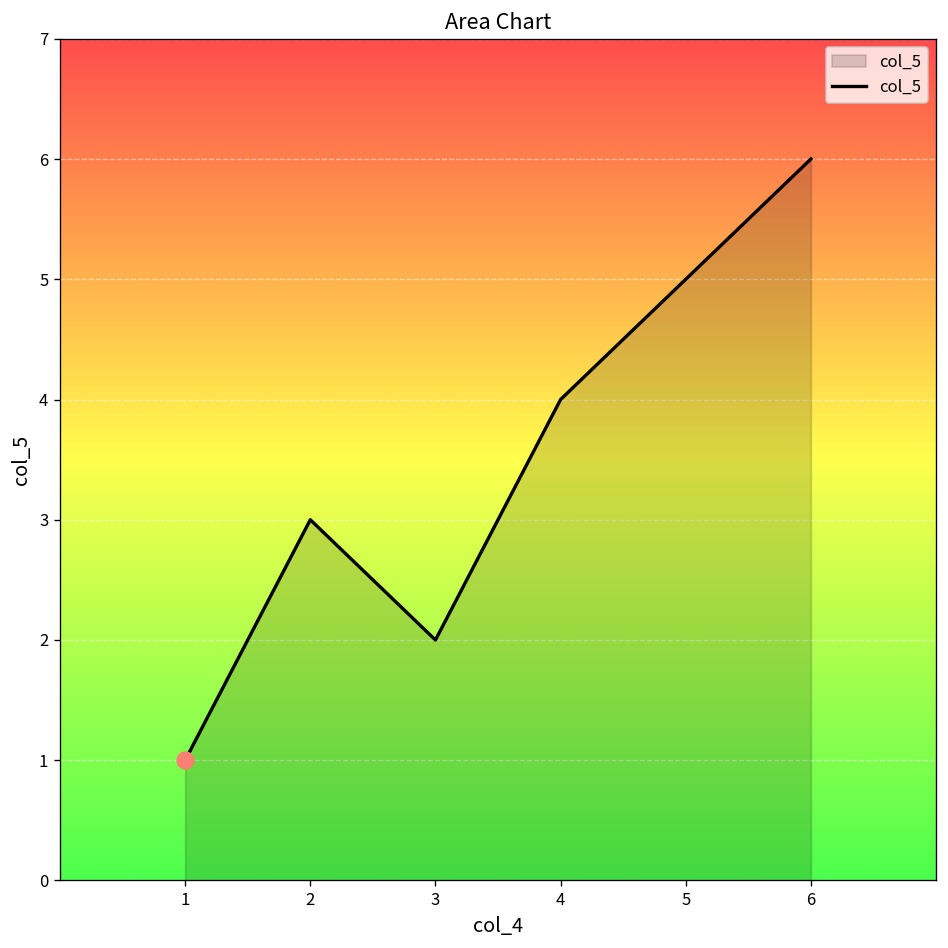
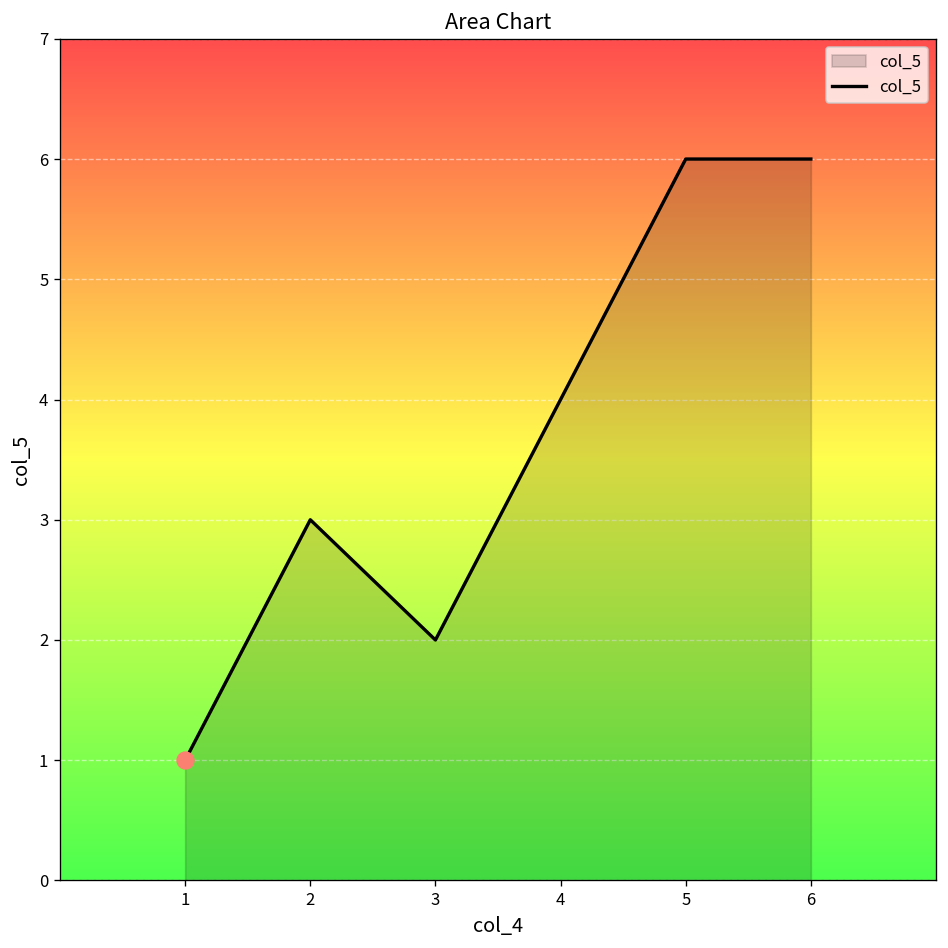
col_5, 5: 5 -> 6
